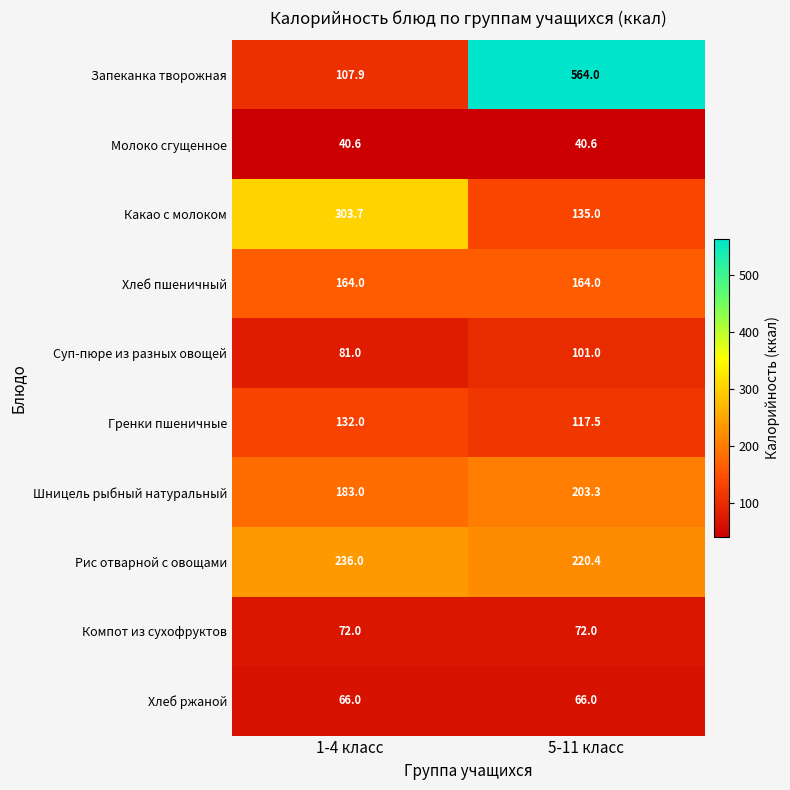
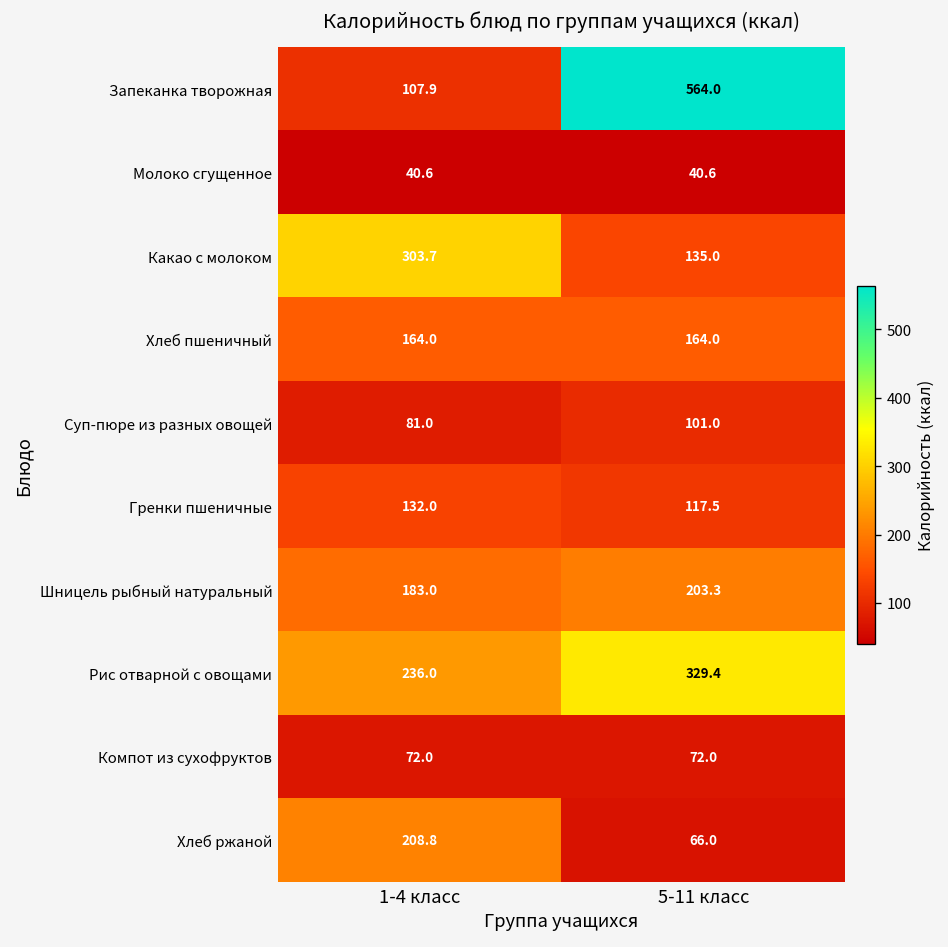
Рис отварной с овощами, 5-11 класс: 220.4 -> 329.4
Хлеб ржаной, 1-4 класс: 66.0 -> 208.8
